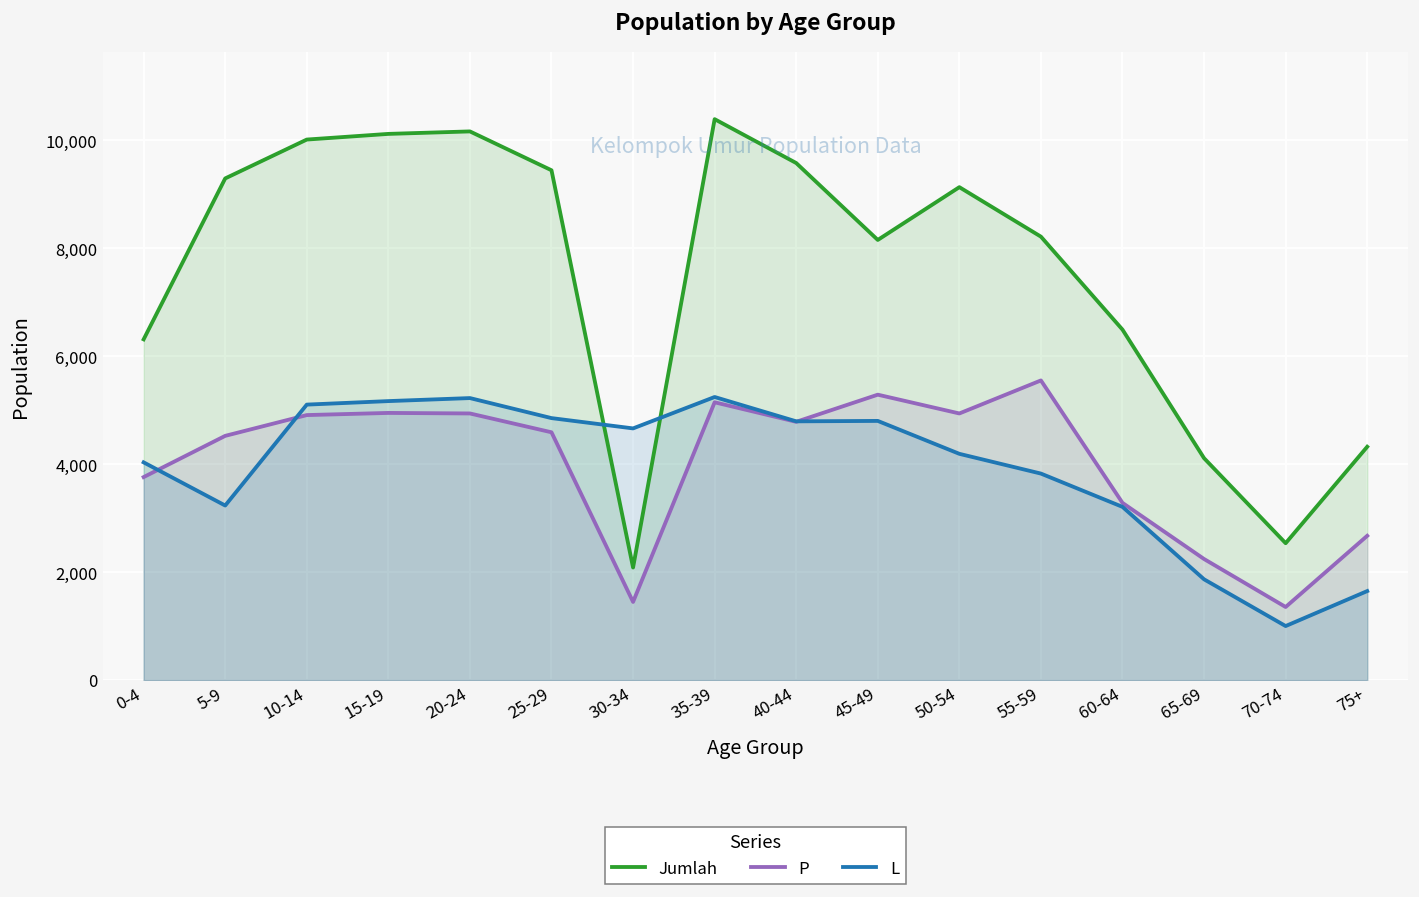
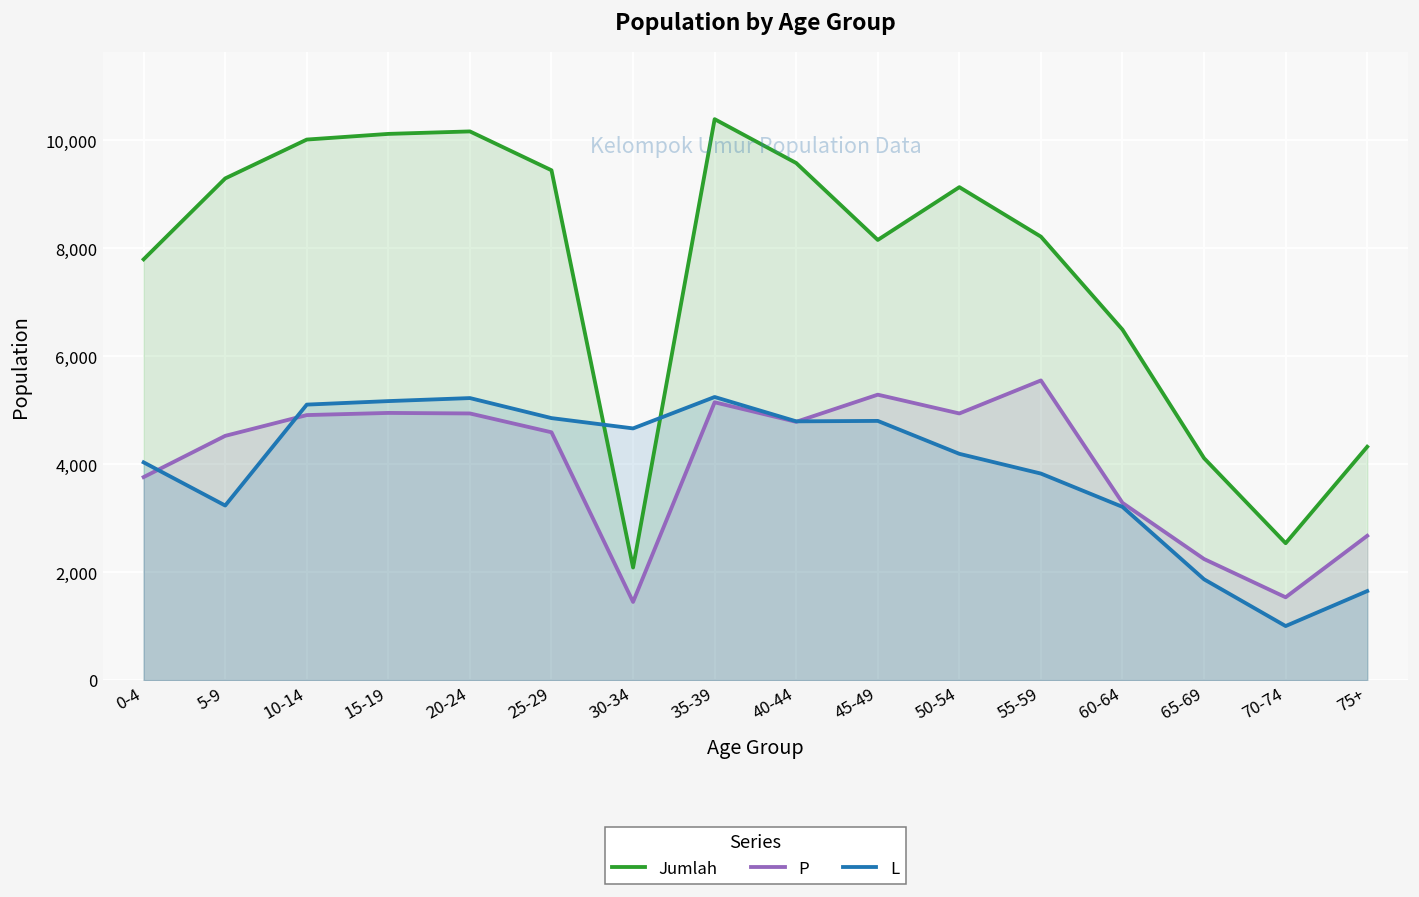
Jumlah, 0-4: 6,300 -> 7,800
P, 70-74: 1,400 -> 1,500
